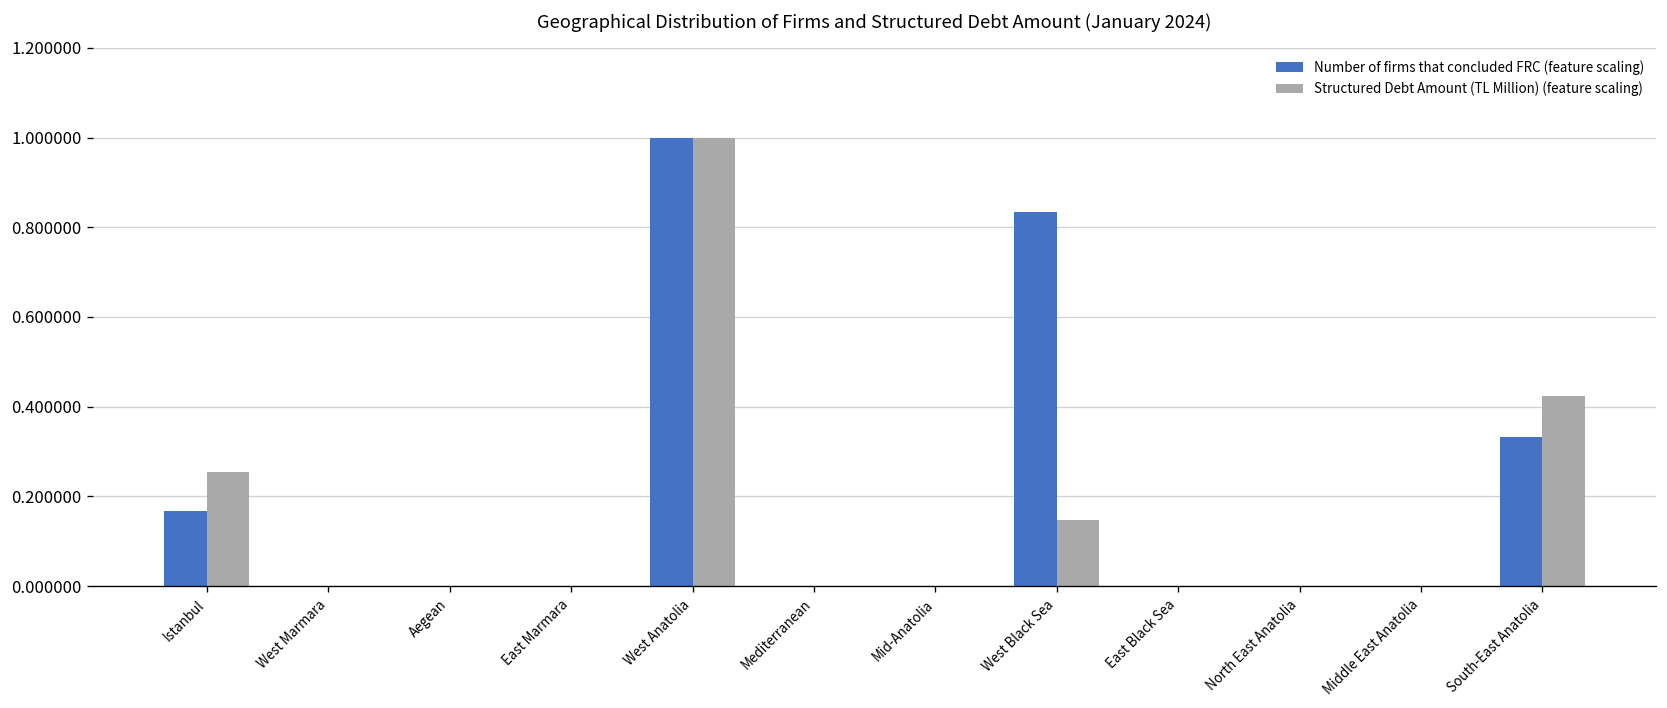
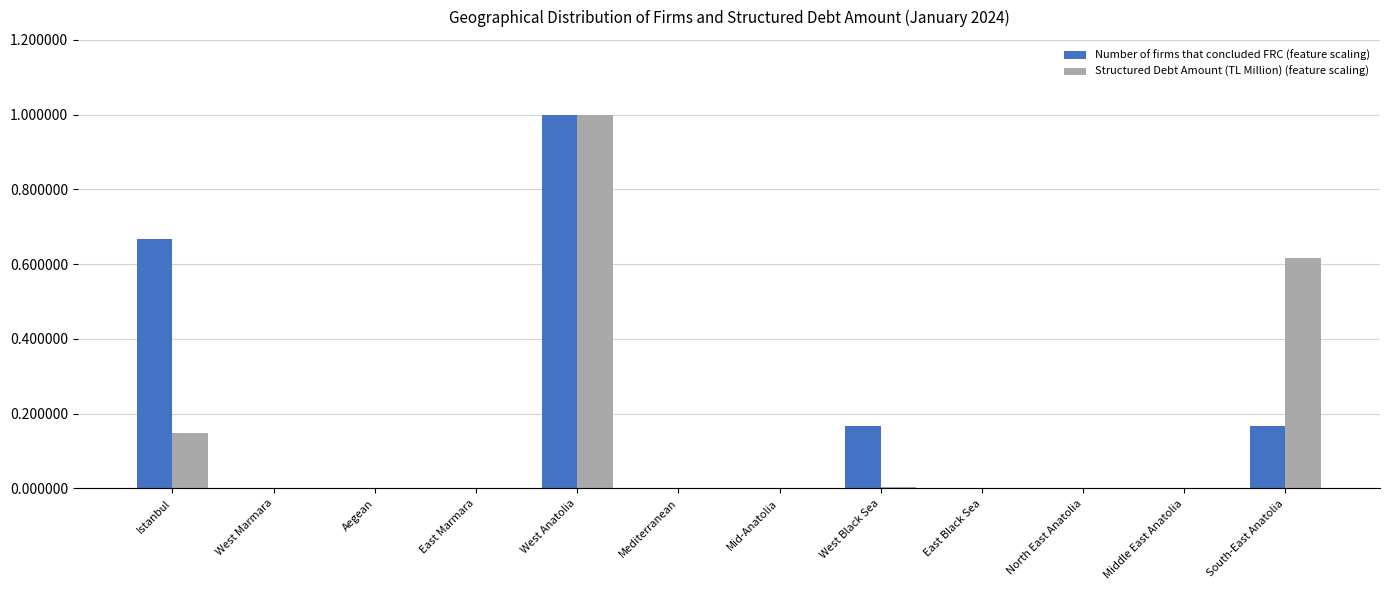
Number of firms that concluded FRC (feature scaling), Istanbul: 0.17 -> 0.67
Structured Debt Amount (TL Million) (feature scaling), Istanbul: 0.25 -> 0.15
Number of firms that concluded FRC (feature scaling), West Black Sea: 0.83 -> 0.17
Structured Debt Amount (TL Million) (feature scaling), West Black Sea: 0.15 -> 0.00
Number of firms that concluded FRC (feature scaling), South-East Anatolia: 0.33 -> 0.17
Structured Debt Amount (TL Million) (feature scaling), South-East Anatolia: 0.42 -> 0.62
